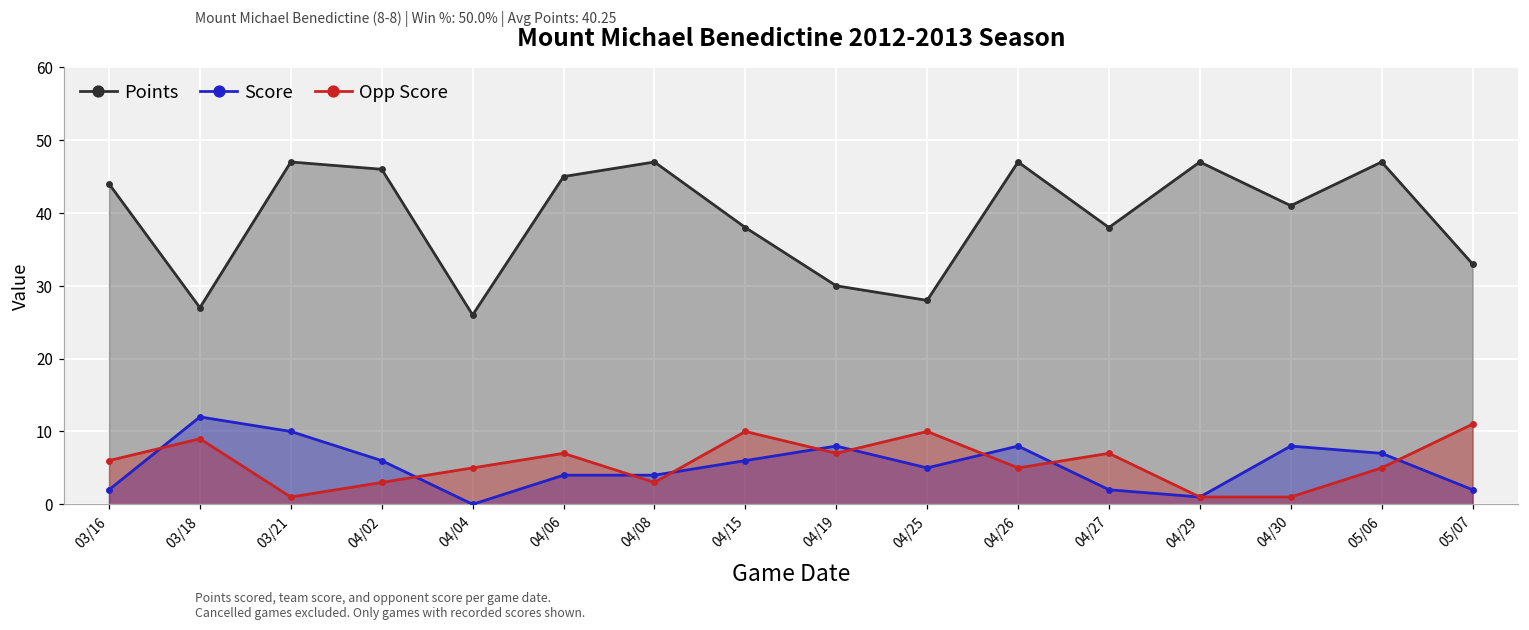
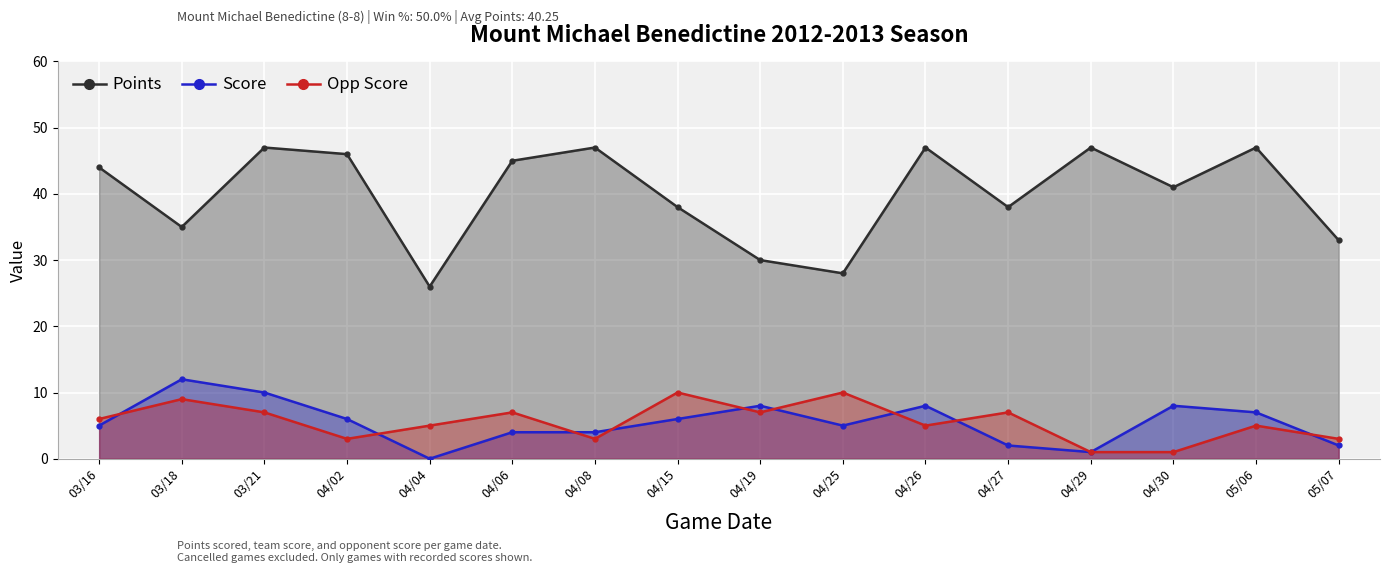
Score, 03/16: 2 -> 5
Points, 03/18: 27 -> 35
Opp Score, 03/21: 1 -> 7
Opp Score, 05/07: 11 -> 3
